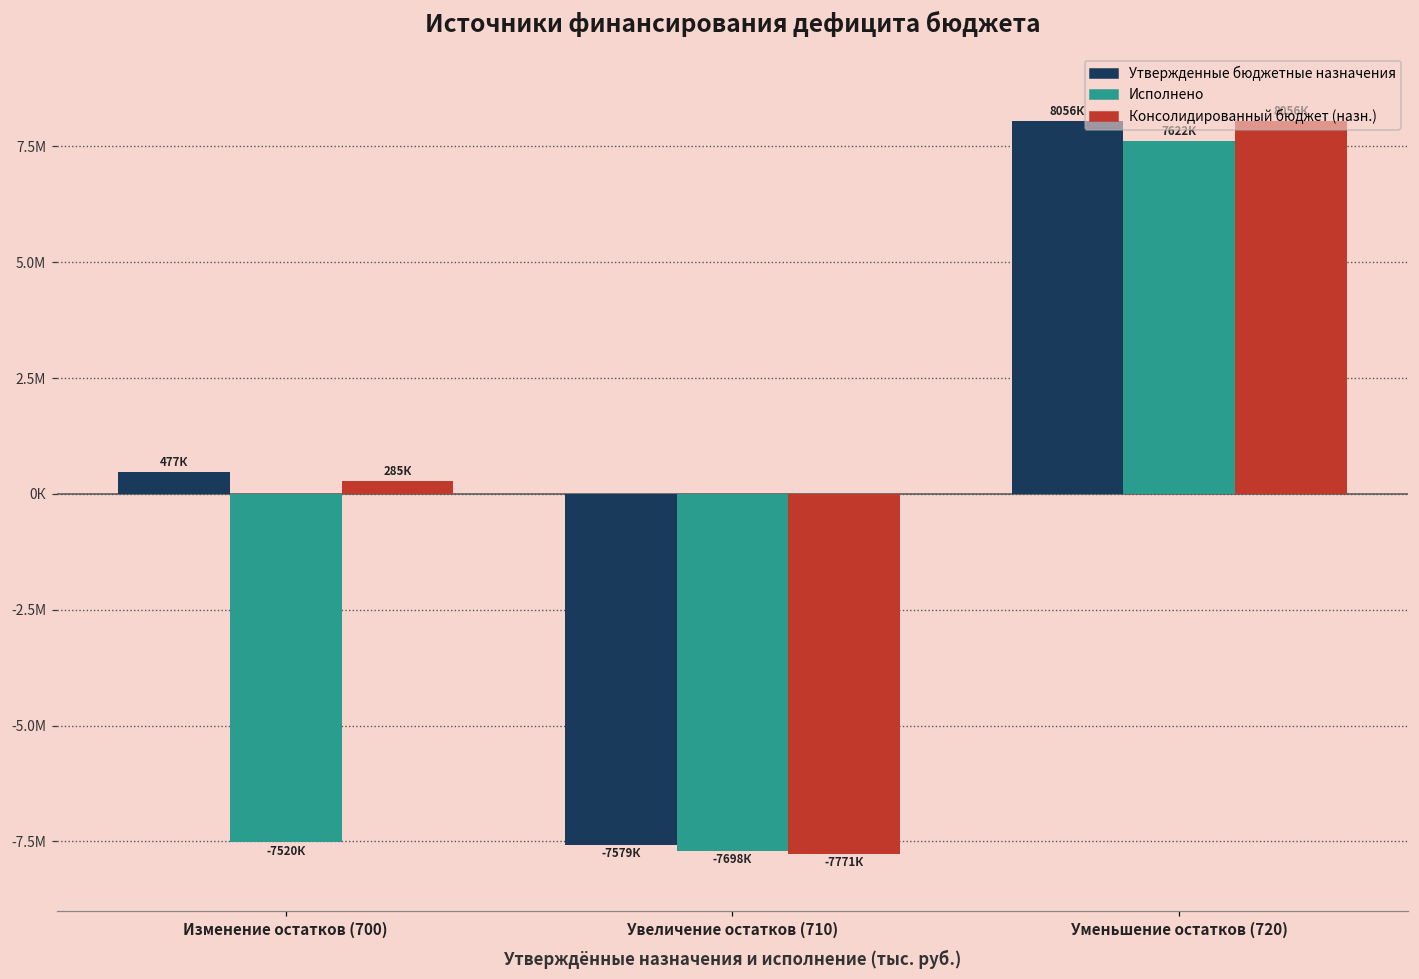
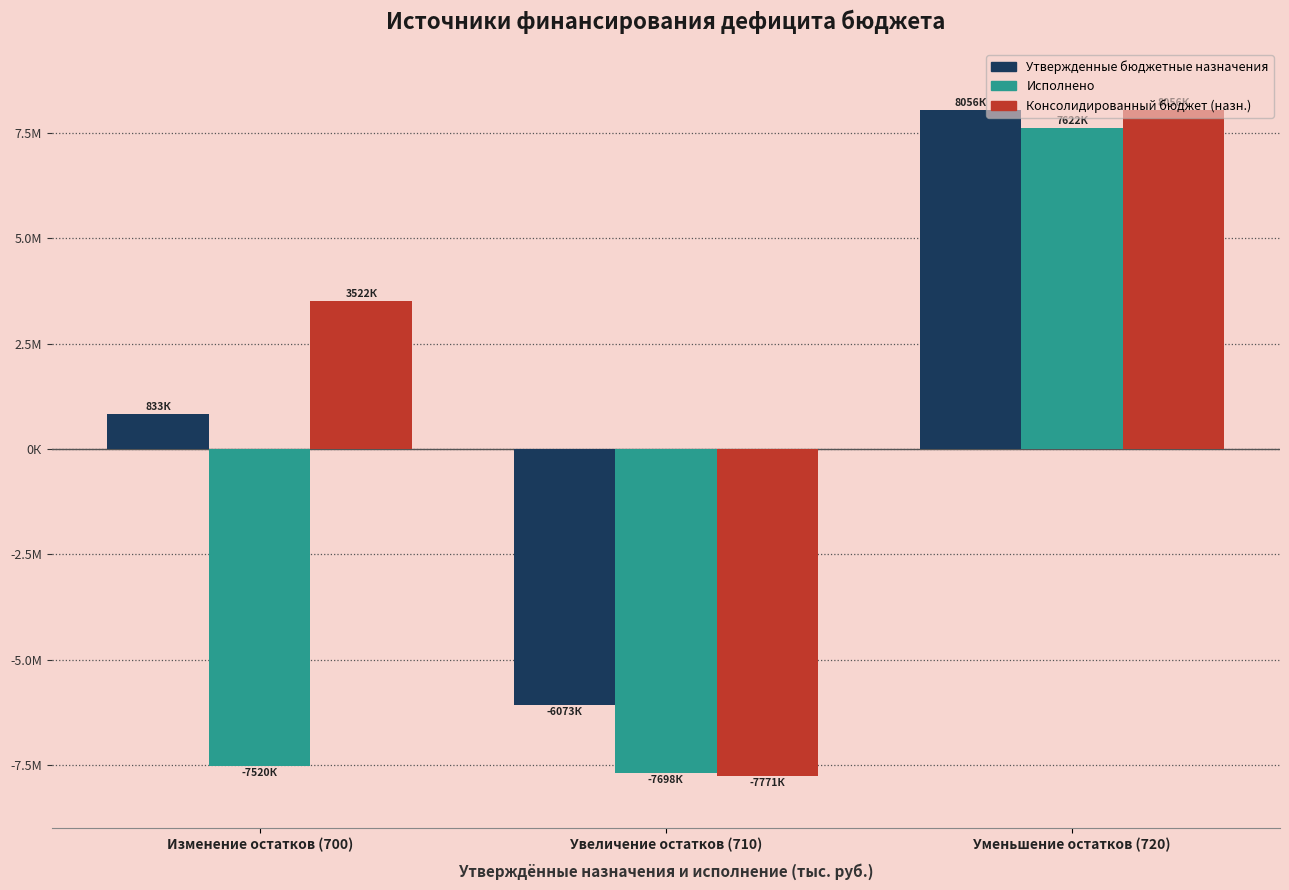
Утвержденные бюджетные назначения, Изменение остатков (700): 477К -> 833К
Консолидированный бюджет (назн.), Изменение остатков (700): 285К -> 3522К
Утвержденные бюджетные назначения, Увеличение остатков (710): -7579К -> -6073К
